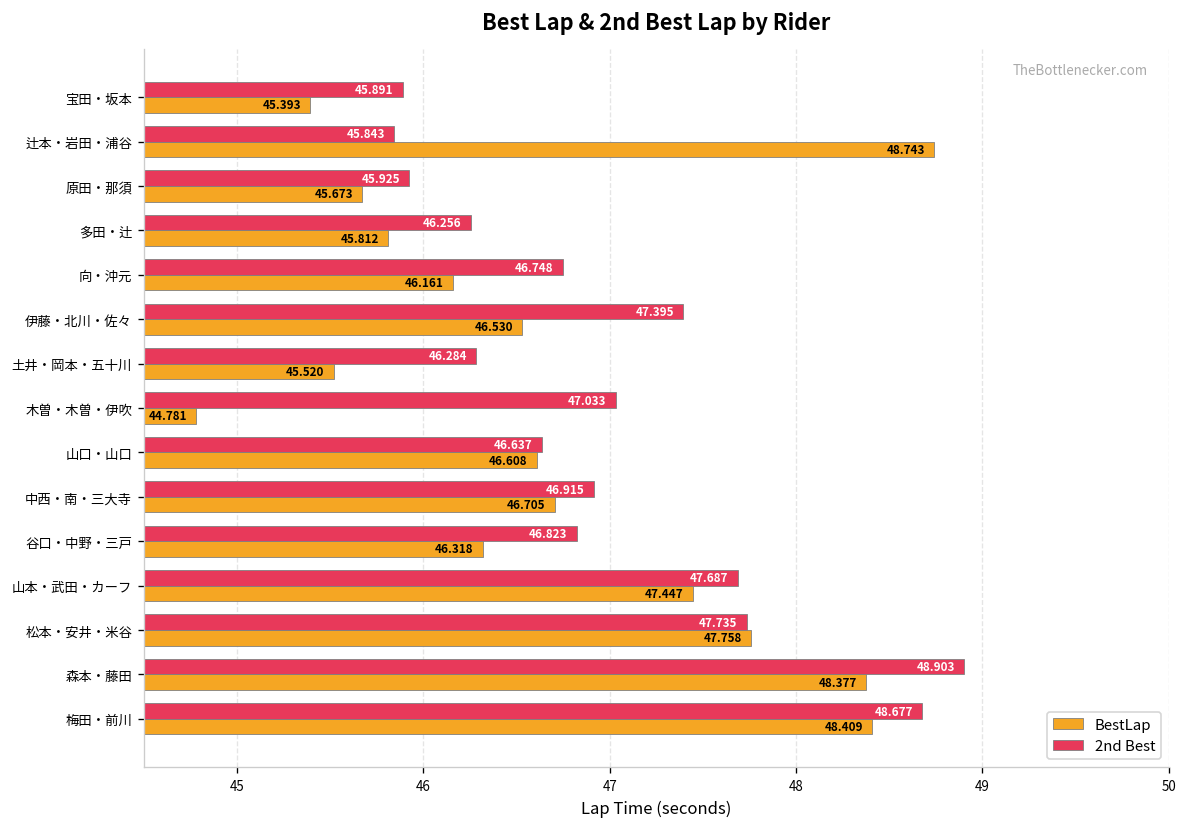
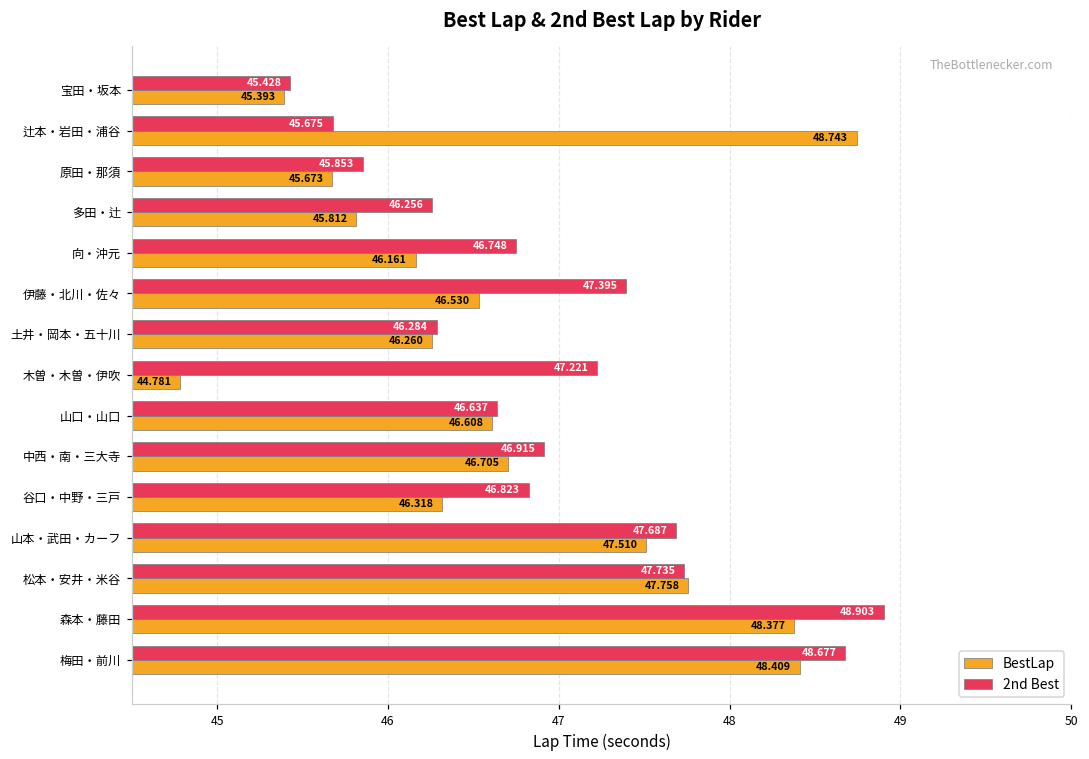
2nd Best, 宝田・坂本: 45.891 -> 45.428
2nd Best, 辻本・岩田・浦谷: 45.843 -> 45.675
2nd Best, 原田・那須: 45.925 -> 45.853
BestLap, 土井・岡本・五十川: 45.520 -> 46.260
2nd Best, 木曽・木曽・伊吹: 47.033 -> 47.221
BestLap, 山本・武田・カーフ: 47.447 -> 47.510
